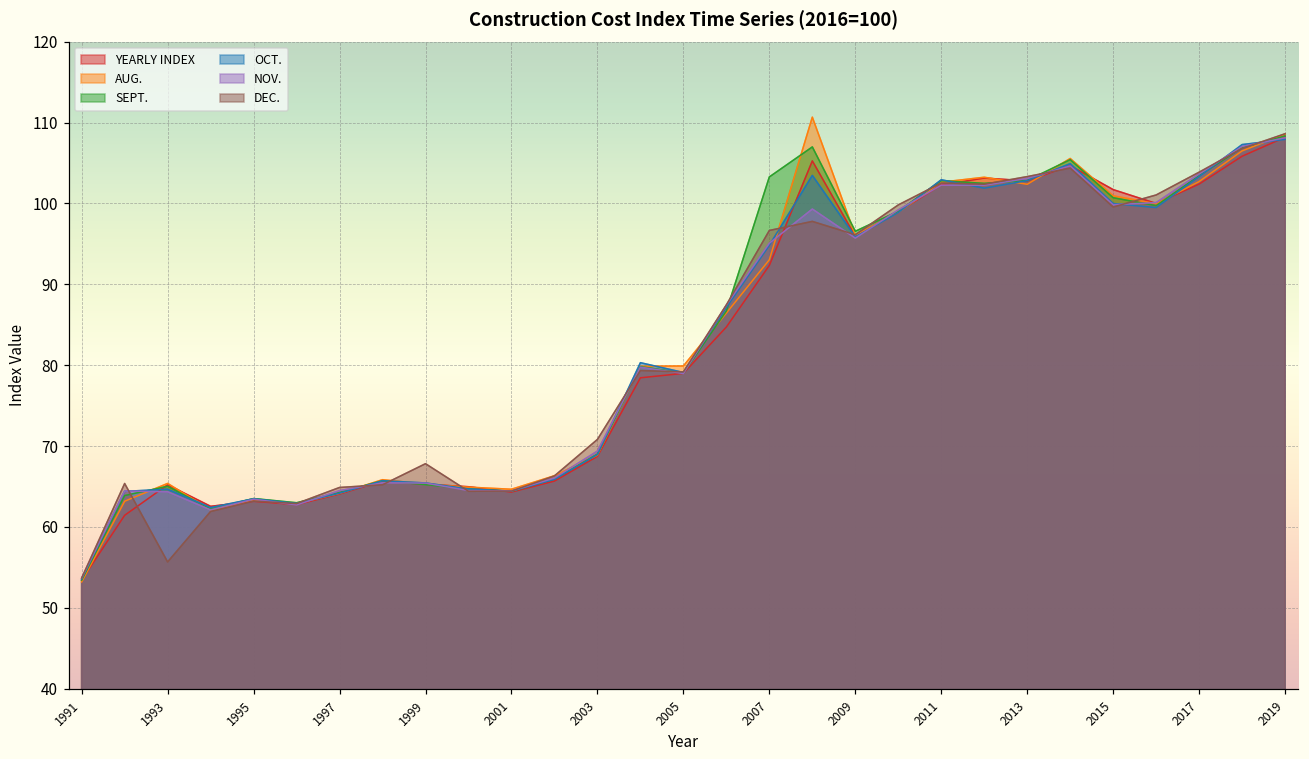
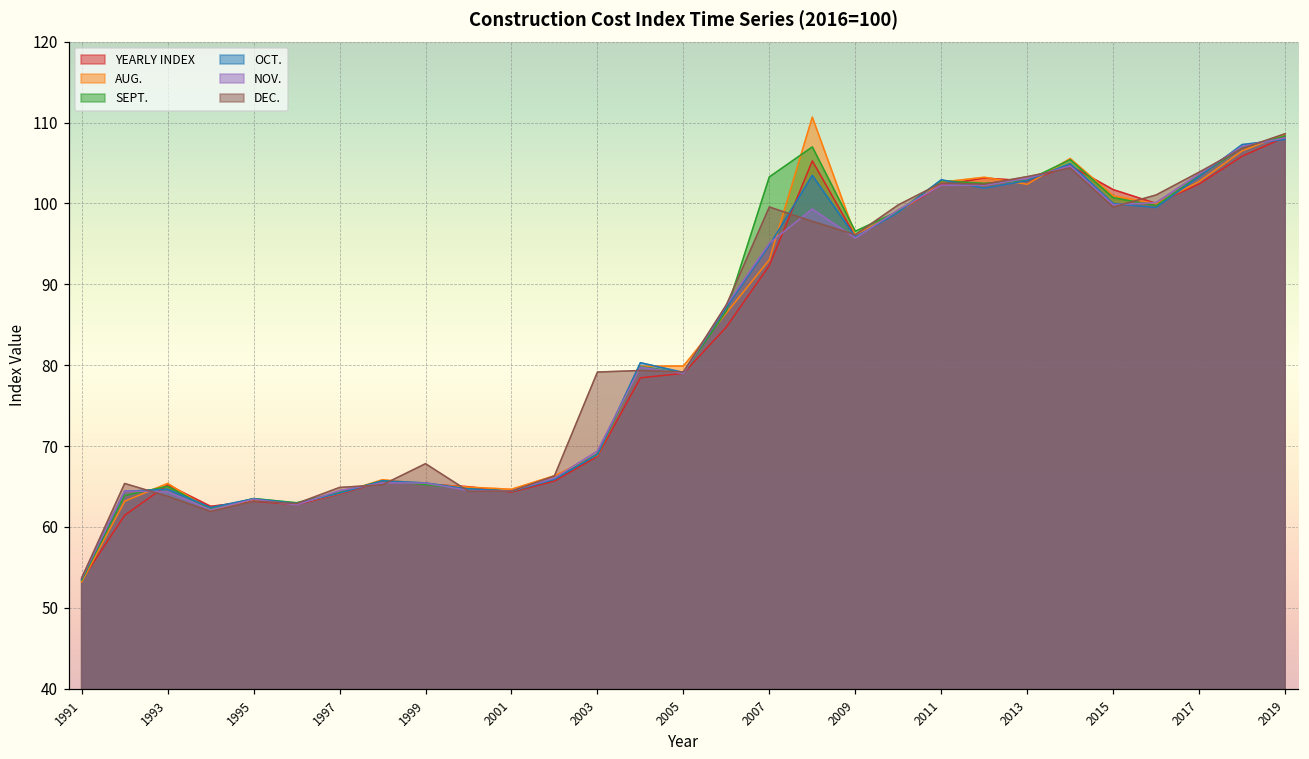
DEC., 1993: 56 -> 64
DEC., 2003: 71 -> 79
DEC., 2007: 97 -> 100
